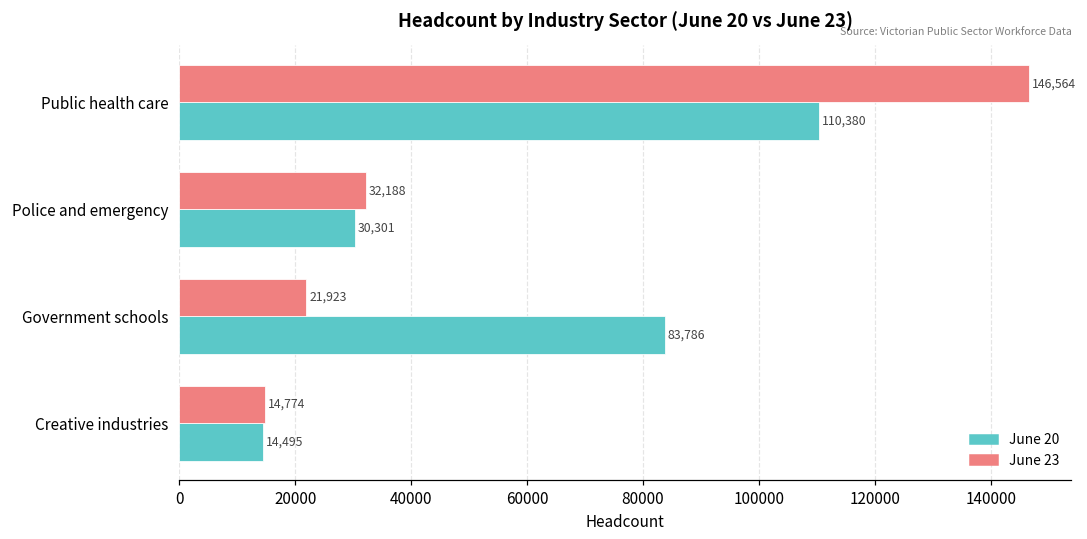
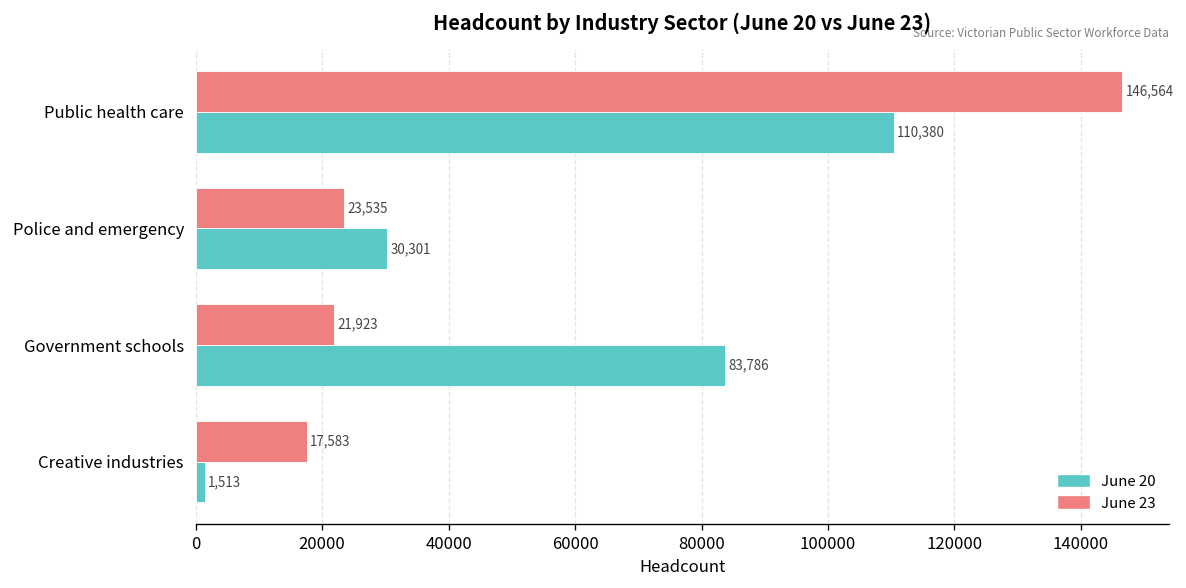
June 23, Police and emergency: 32,188 -> 23,535
June 23, Creative industries: 14,774 -> 17,583
June 20, Creative industries: 14,495 -> 1,513
